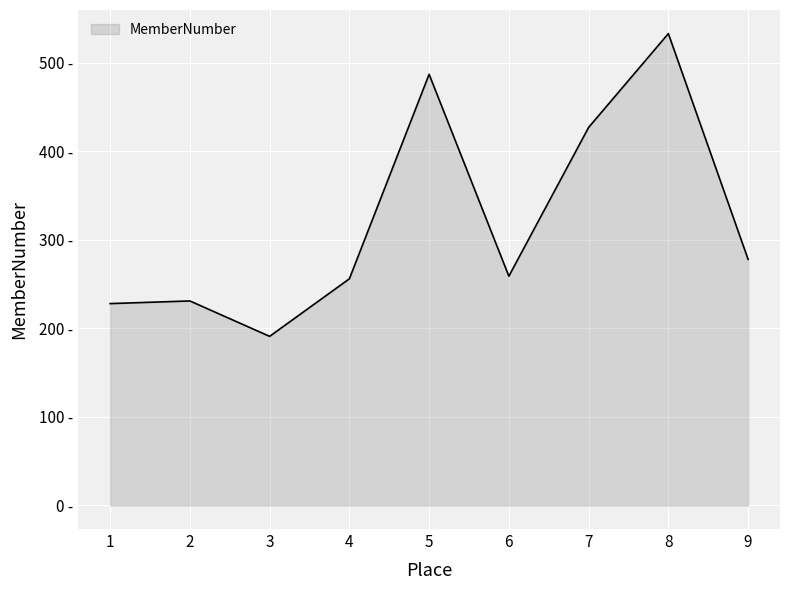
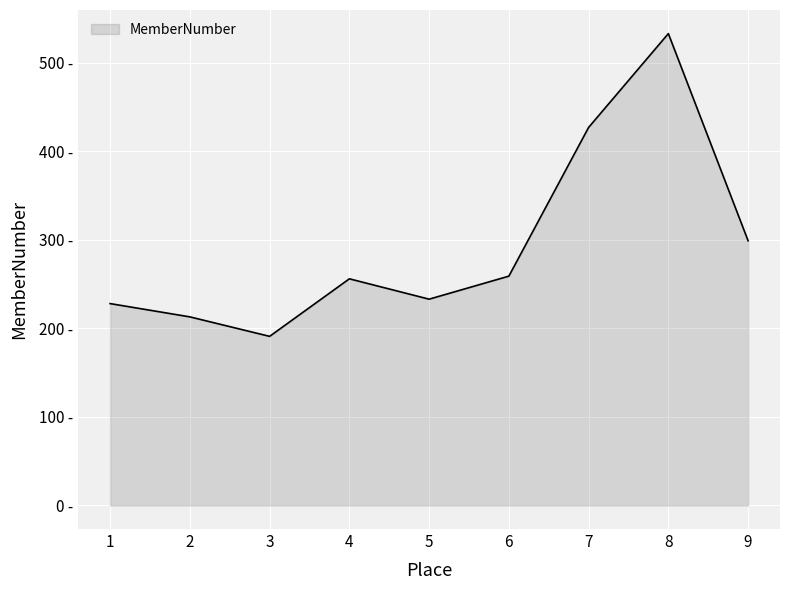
2: 230 - -> 210 -
5: 490 - -> 230 -
9: 280 - -> 300 -
